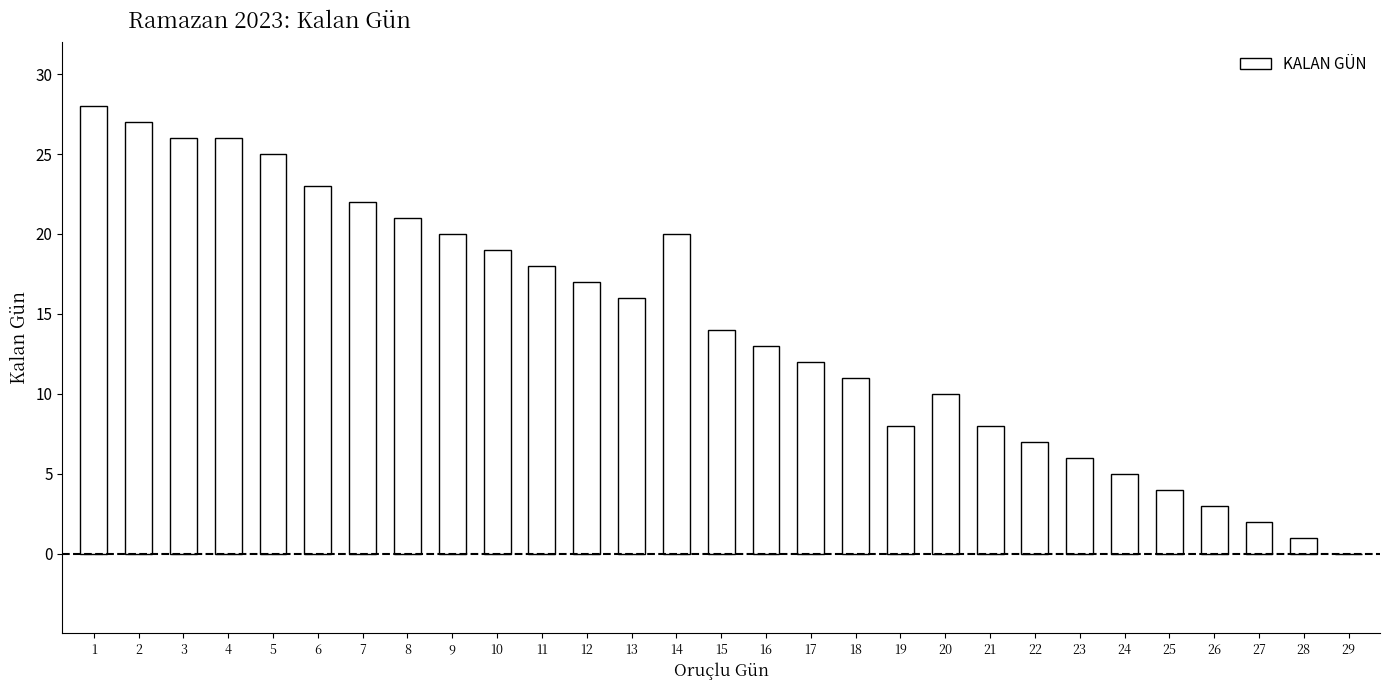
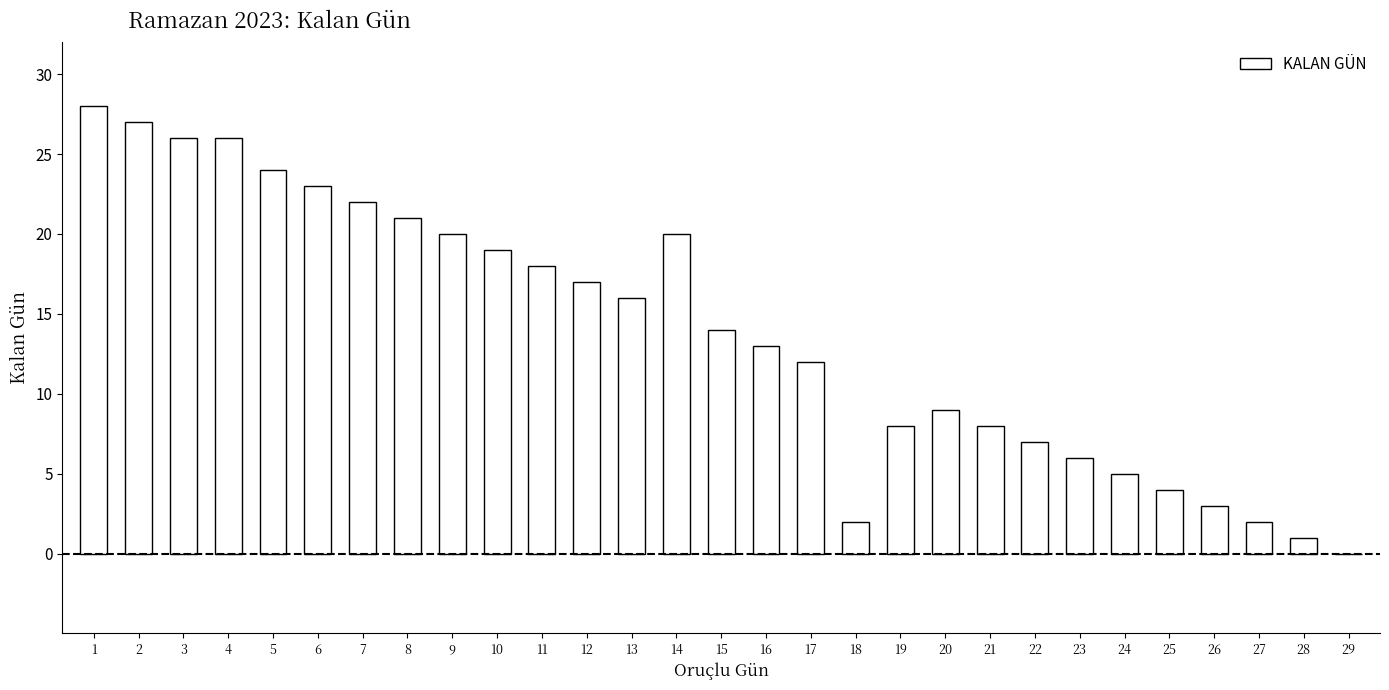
5: 25 -> 24
18: 11 -> 2
20: 10 -> 9
